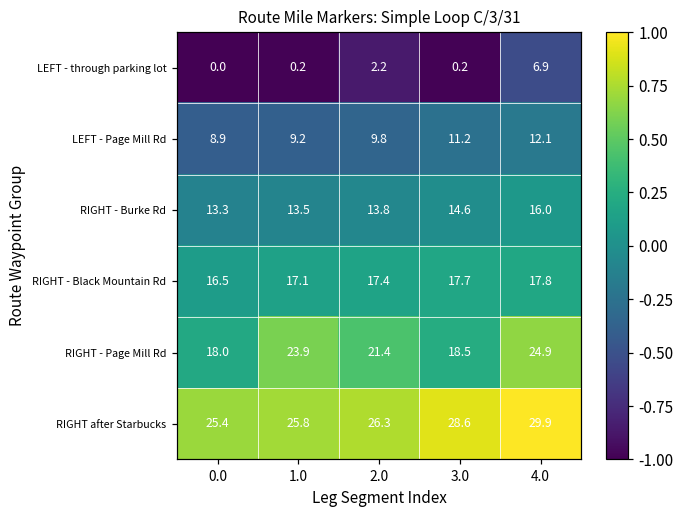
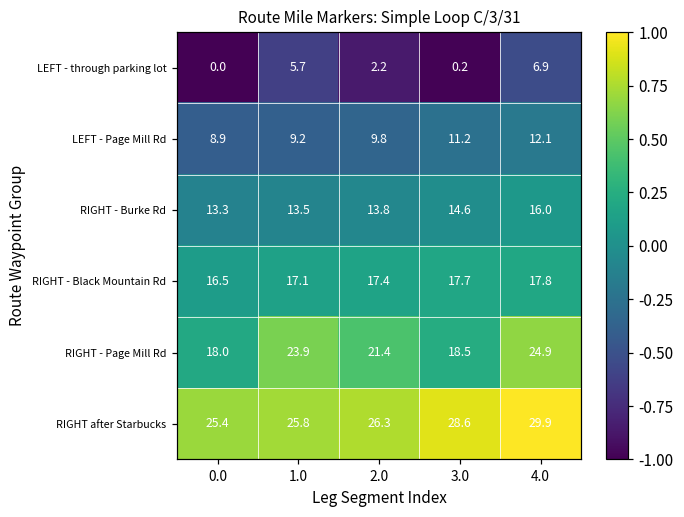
LEFT - through parking lot, 1.0: 0.2 -> 5.7
